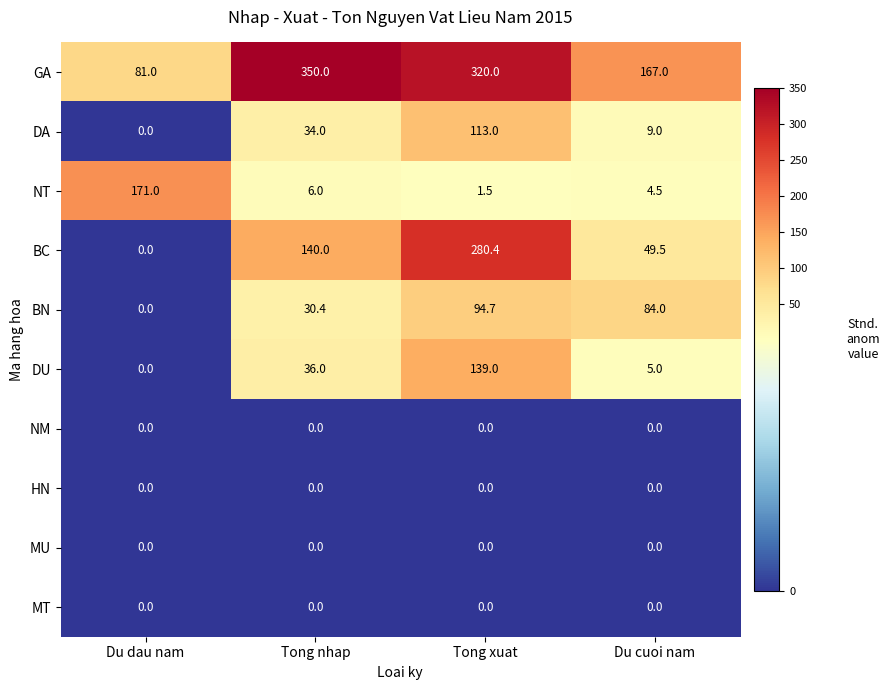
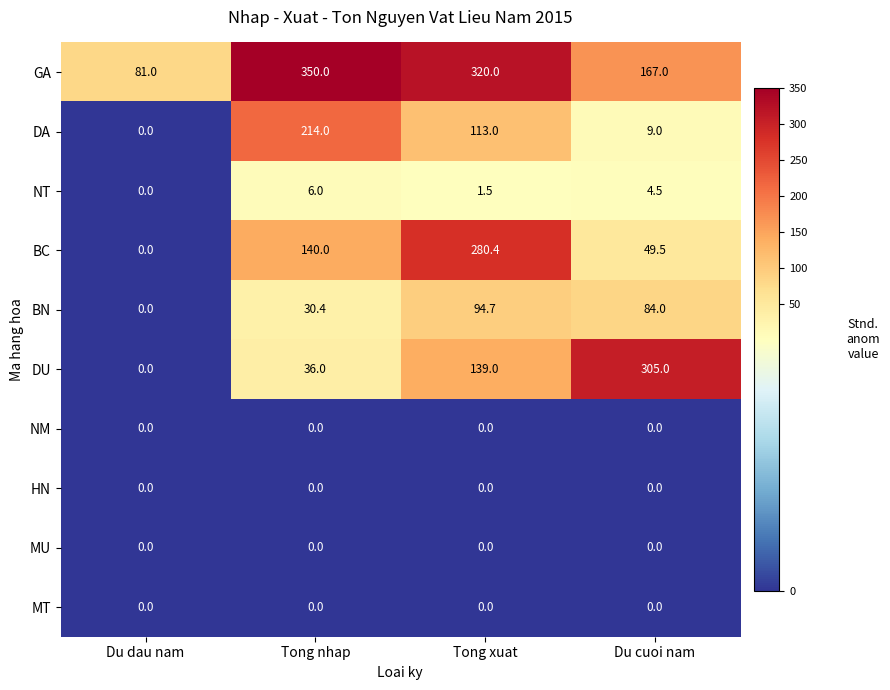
DA, Tong nhap: 34.0 -> 214.0
NT, Du dau nam: 171.0 -> 0.0
DU, Du cuoi nam: 5.0 -> 305.0
